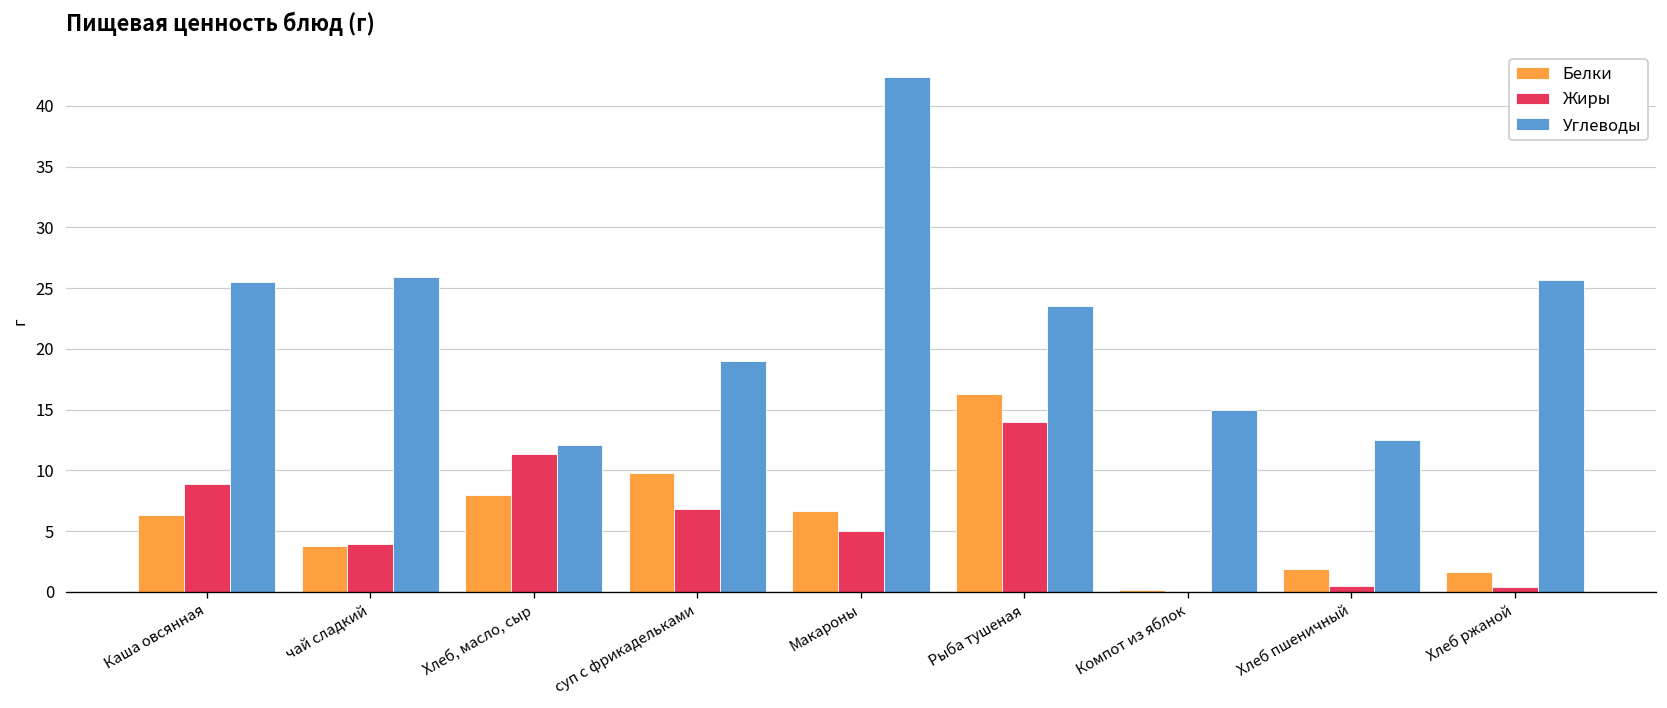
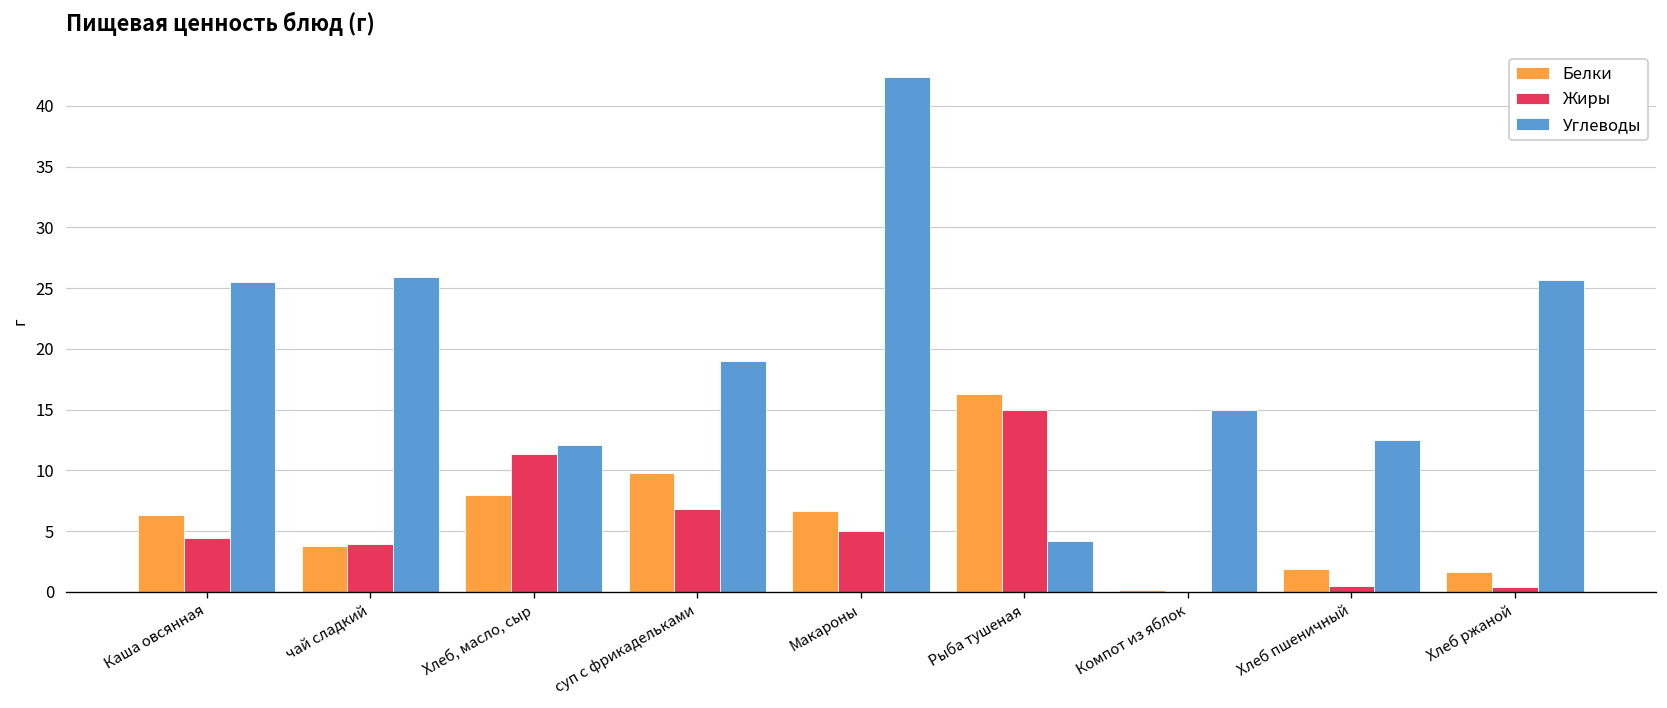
Жиры, Каша овсянная: 8.9 -> 4.4
Жиры, Рыба тушеная: 14 -> 15
Углеводы, Рыба тушеная: 23.5 -> 4.2
